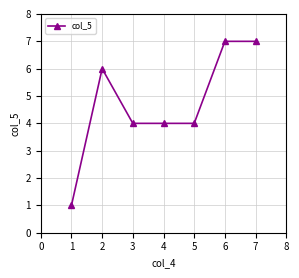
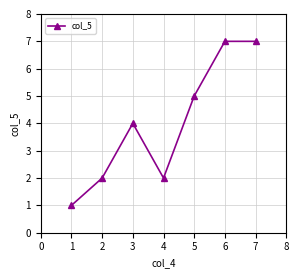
2: 6 -> 2
4: 4 -> 2
5: 4 -> 5
